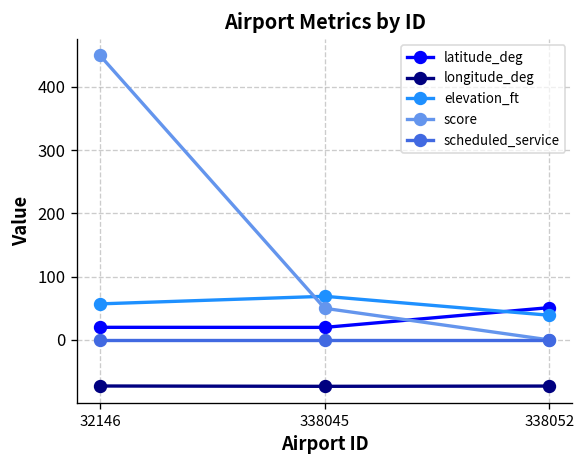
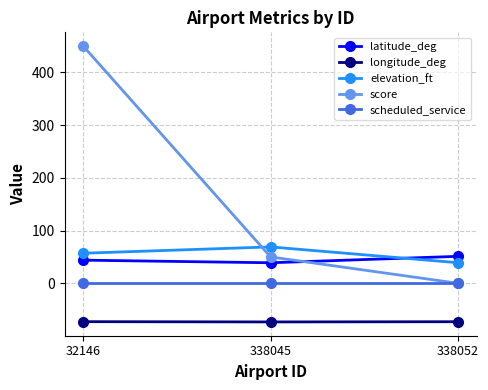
latitude_deg, 32146: 20 -> 40
latitude_deg, 338045: 20 -> 40
